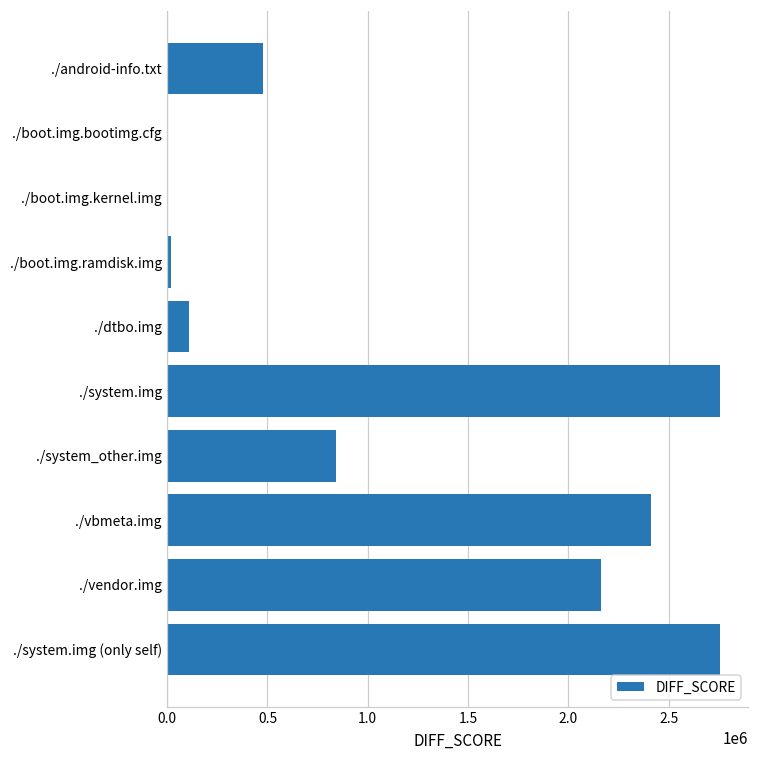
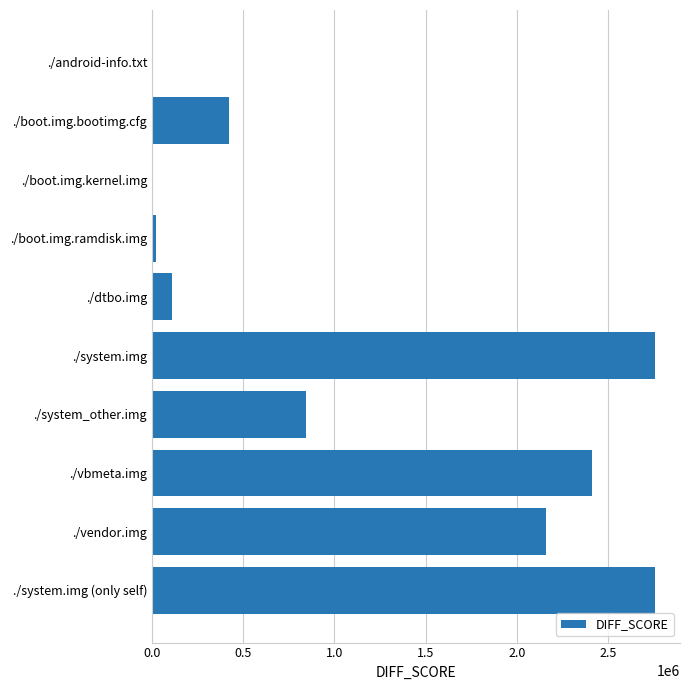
./android-info.txt: 480000 -> 0
./boot.img.bootimg.cfg: 0 -> 420000
